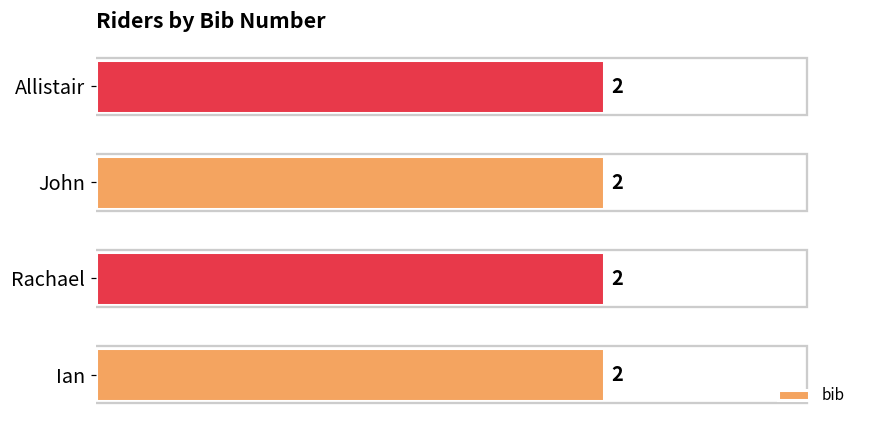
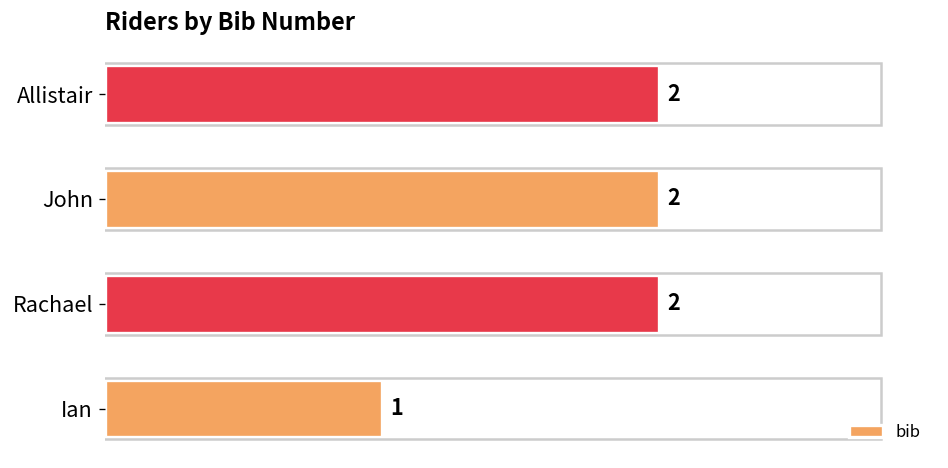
Ian: 2 -> 1
